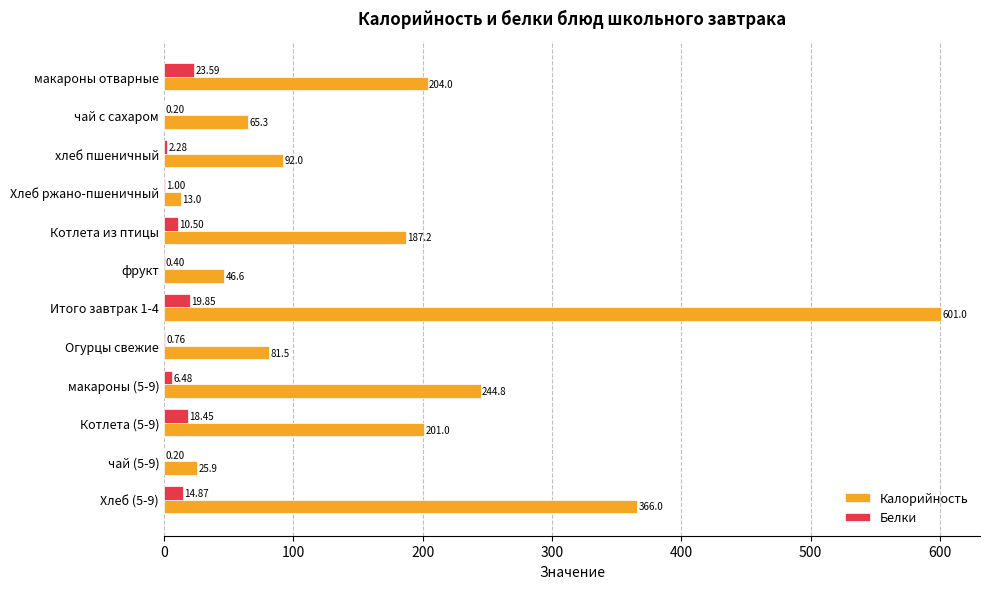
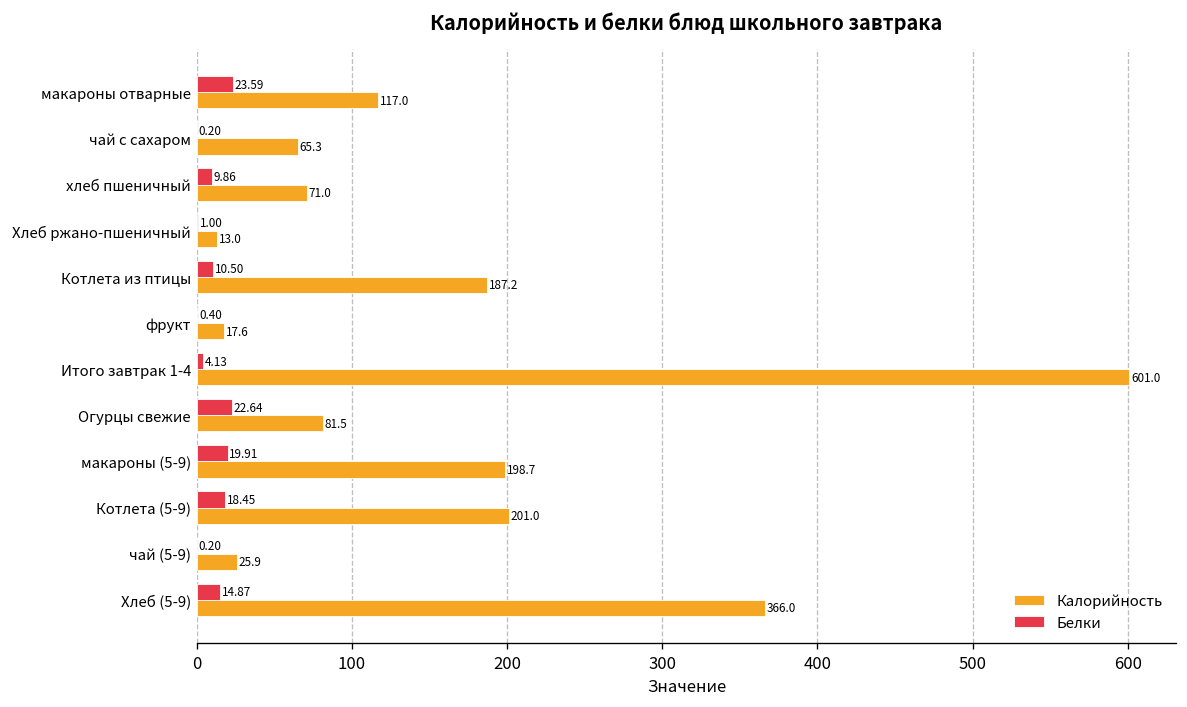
Калорийность, макароны отварные: 204.0 -> 117.0
Белки, хлеб пшеничный: 2.28 -> 9.86
Калорийность, хлеб пшеничный: 92.0 -> 71.0
Калорийность, фрукт: 46.6 -> 17.6
Белки, Итого завтрак 1-4: 19.85 -> 4.13
Белки, Огурцы свежие: 0.76 -> 22.64
Белки, макароны (5-9): 6.48 -> 19.91
Калорийность, макароны (5-9): 244.8 -> 198.7
